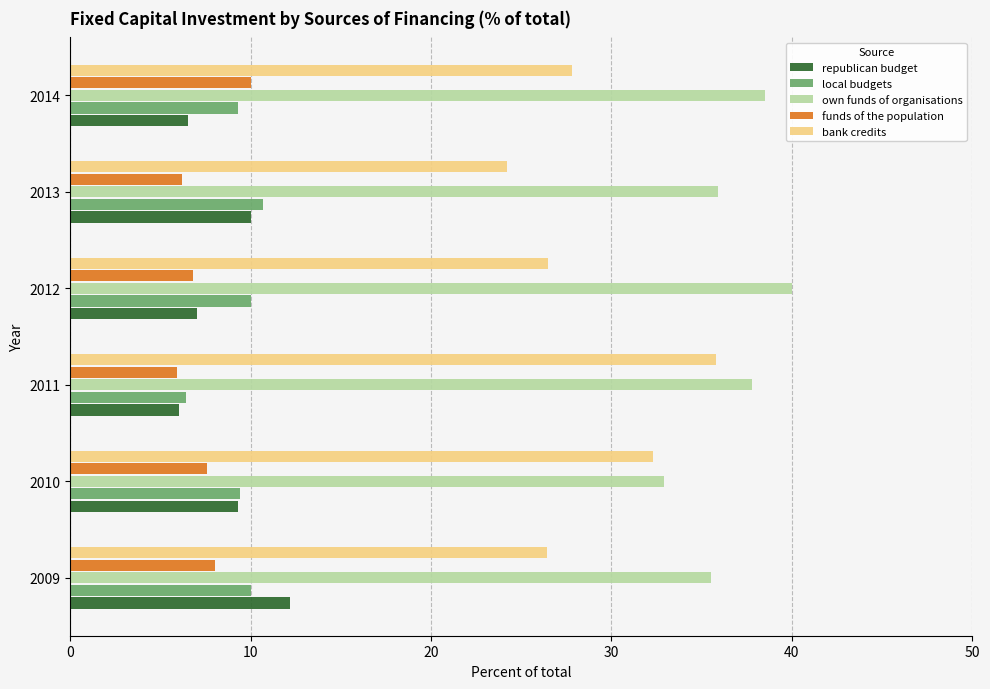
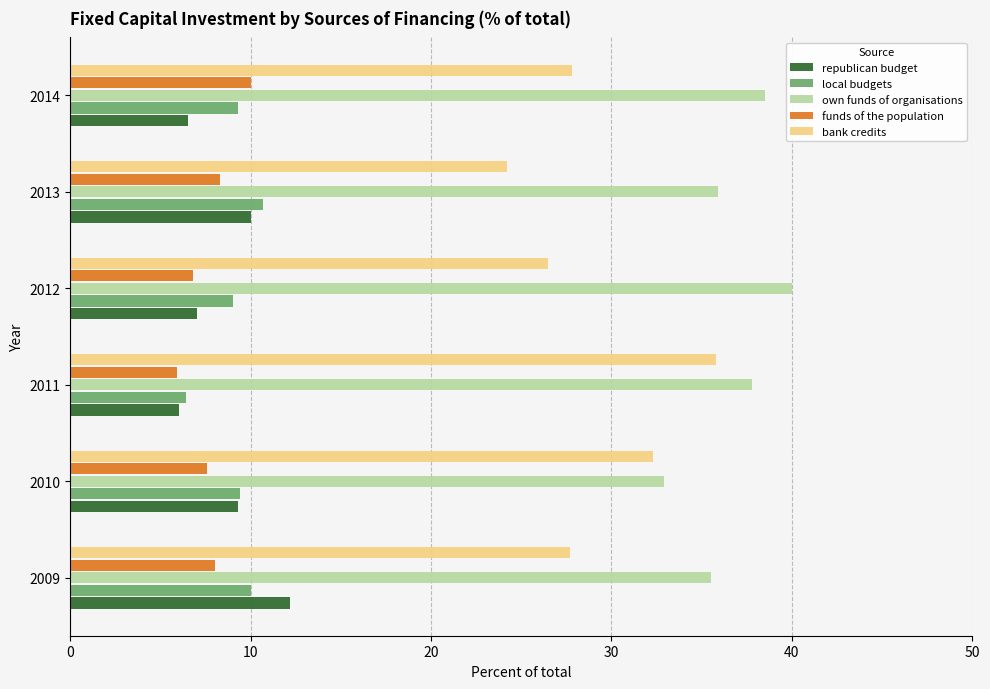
funds of the population, 2013: 6.2 -> 8.3
local budgets, 2012: 10 -> 9
bank credits, 2009: 26.4 -> 27.7
